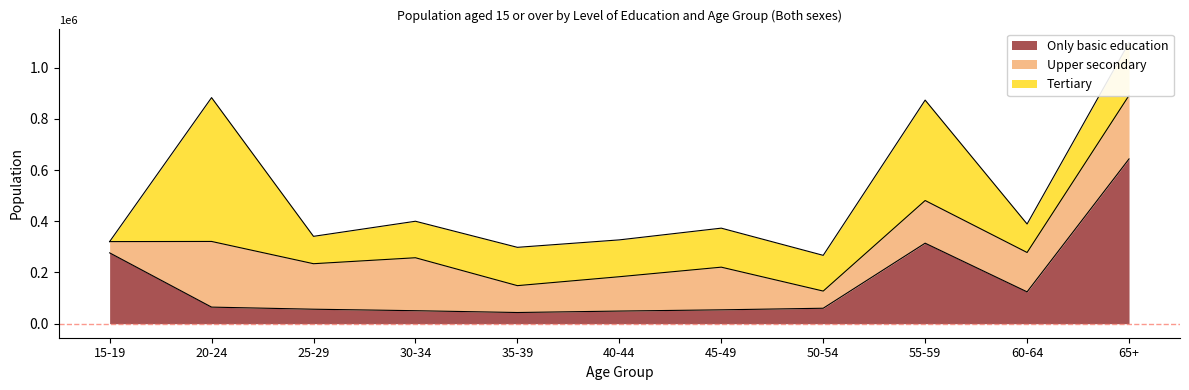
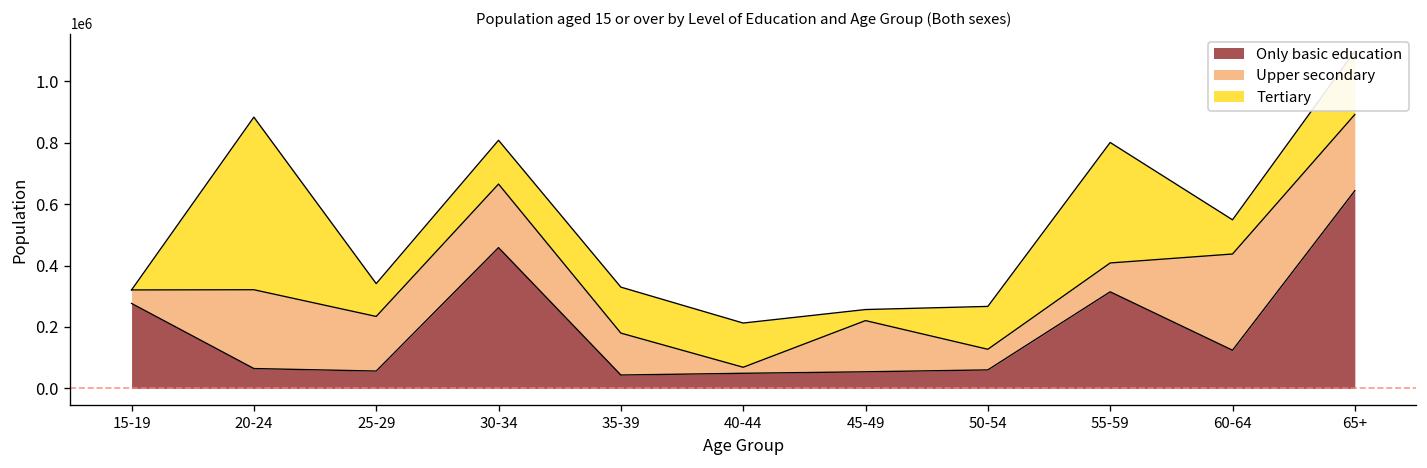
Only basic education, 30-34: 50000 -> 460000
Upper secondary, 35-39: 110000 -> 140000
Upper secondary, 40-44: 130000 -> 20000
Tertiary, 45-49: 150000 -> 40000
Upper secondary, 55-59: 170000 -> 90000
Upper secondary, 60-64: 150000 -> 310000
